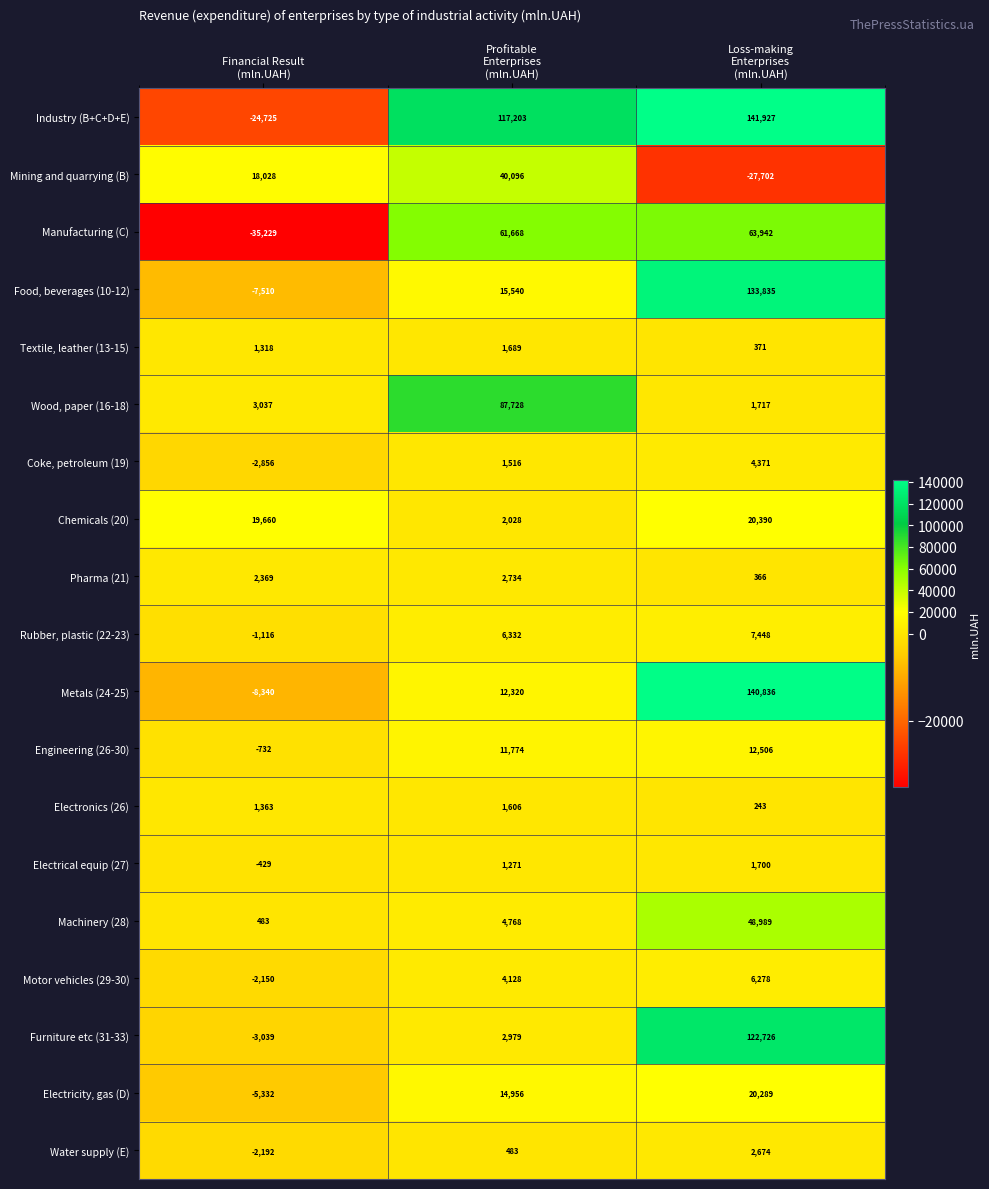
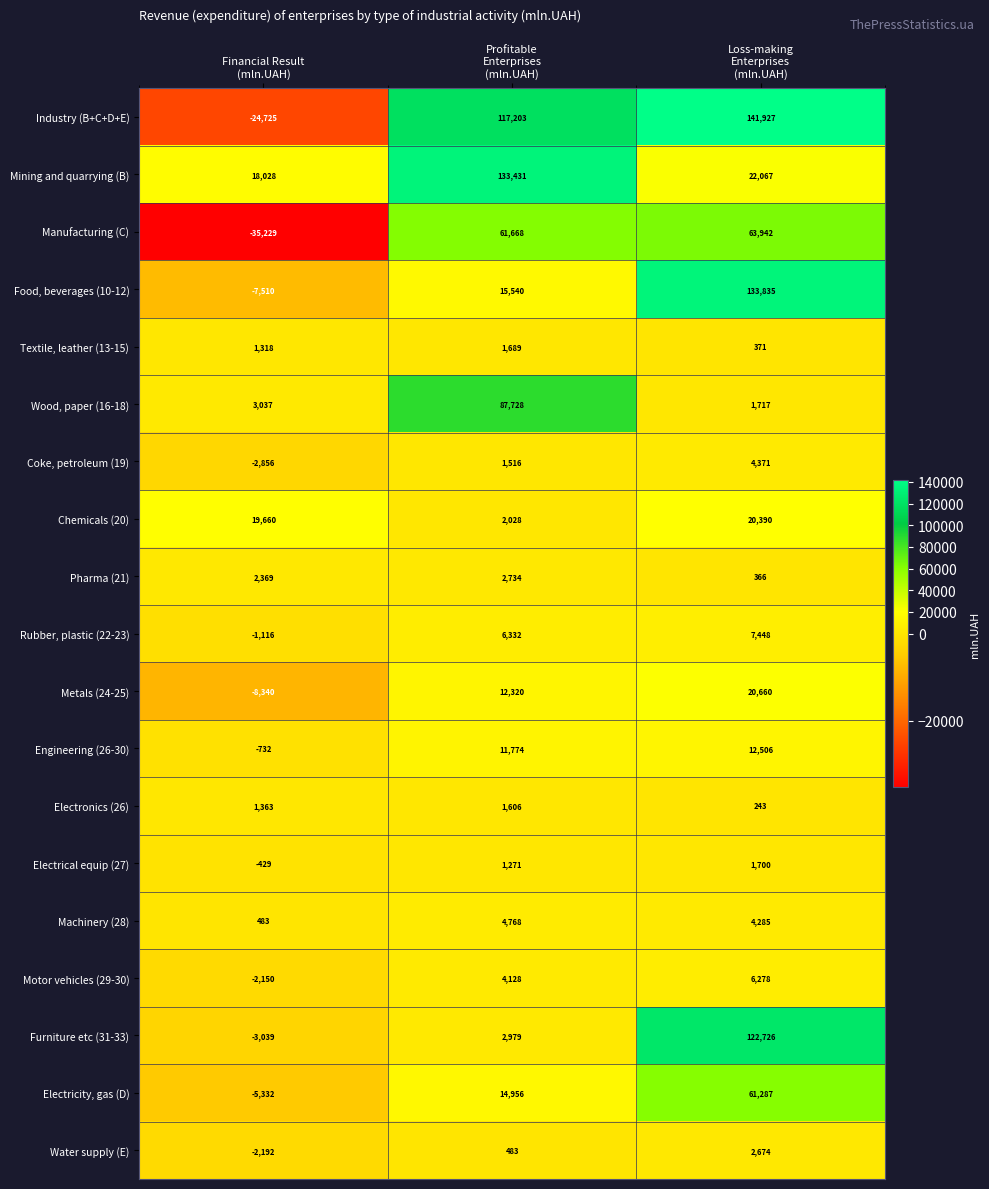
Mining and quarrying (B), Profitable Enterprises (mln.UAH): 40,096 -> 133,431
Mining and quarrying (B), Loss-making Enterprises (mln.UAH): -27,702 -> 22,067
Metals (24-25), Loss-making Enterprises (mln.UAH): 140,836 -> 20,660
Machinery (28), Loss-making Enterprises (mln.UAH): 48,989 -> 4,285
Electricity, gas (D), Loss-making Enterprises (mln.UAH): 20,289 -> 61,287
